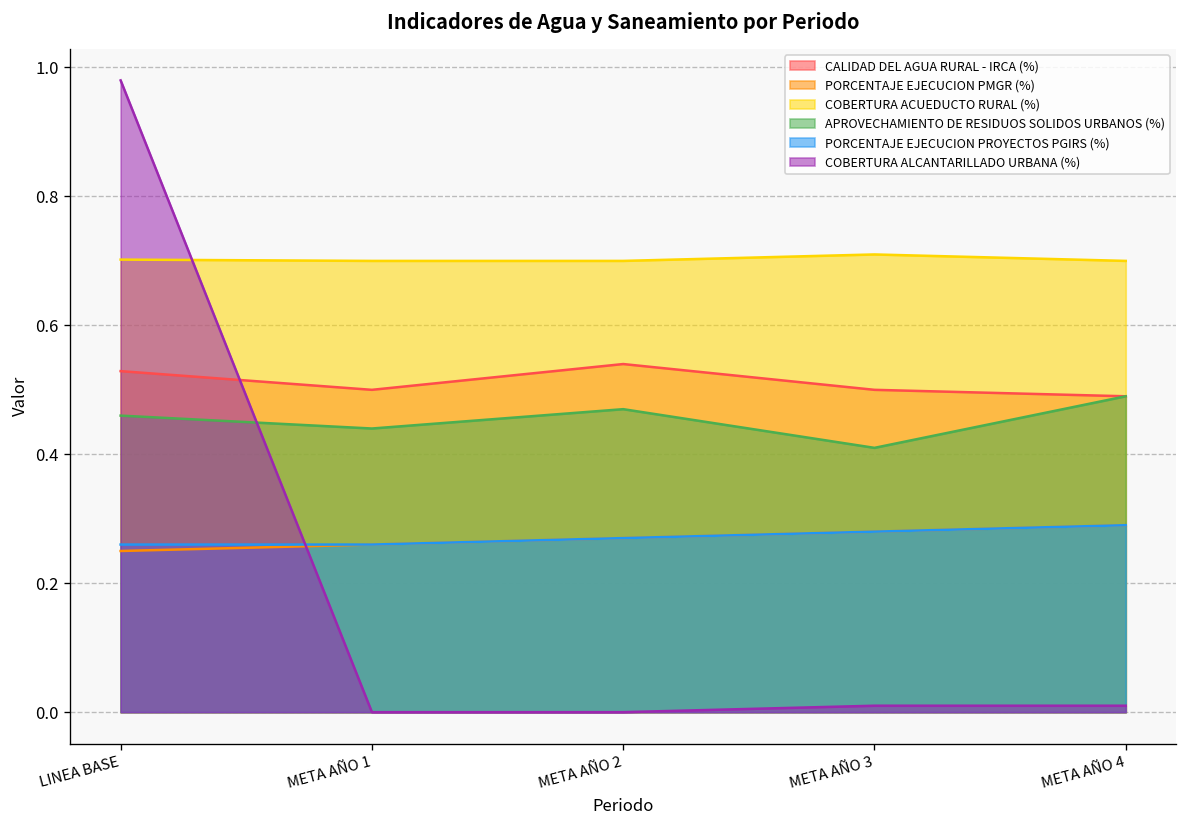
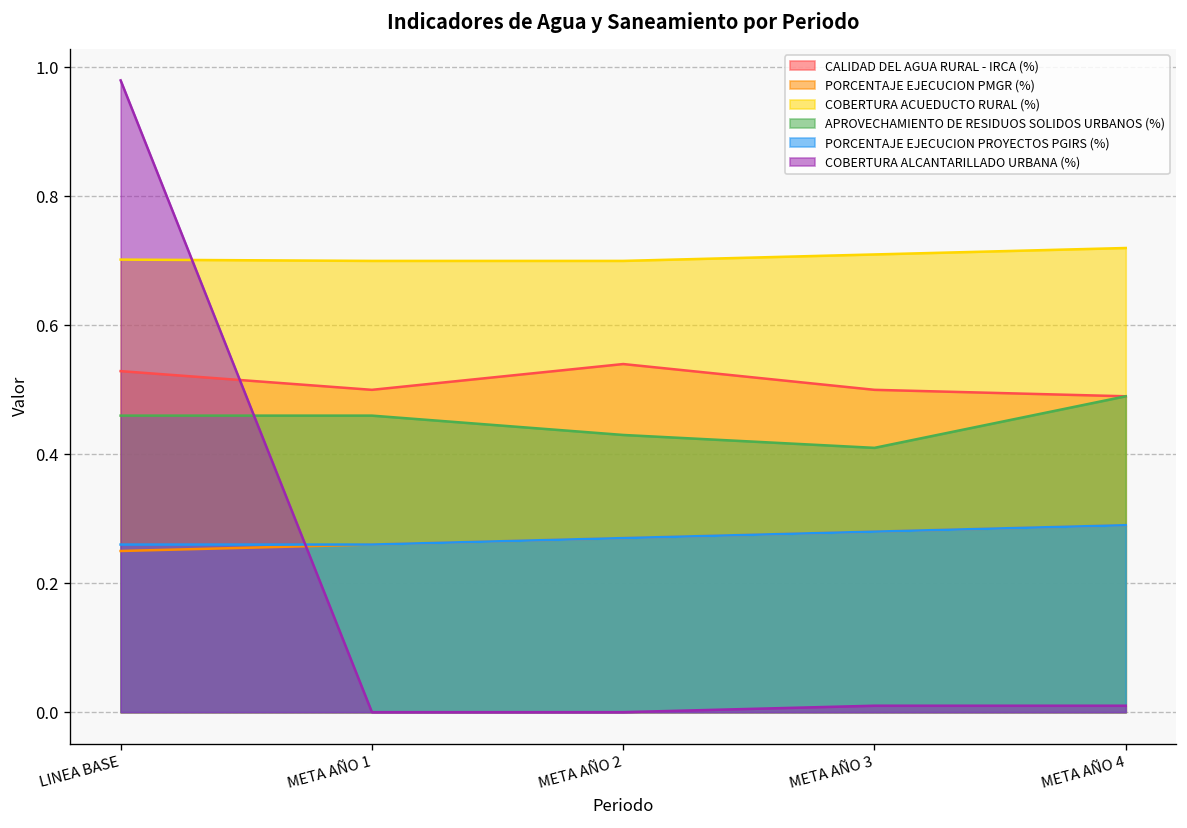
APROVECHAMIENTO DE RESIDUOS SOLIDOS URBANOS (%), META AÑO 1: 0.44 -> 0.46
APROVECHAMIENTO DE RESIDUOS SOLIDOS URBANOS (%), META AÑO 2: 0.47 -> 0.43
COBERTURA ACUEDUCTO RURAL (%), META AÑO 4: 0.70 -> 0.72
